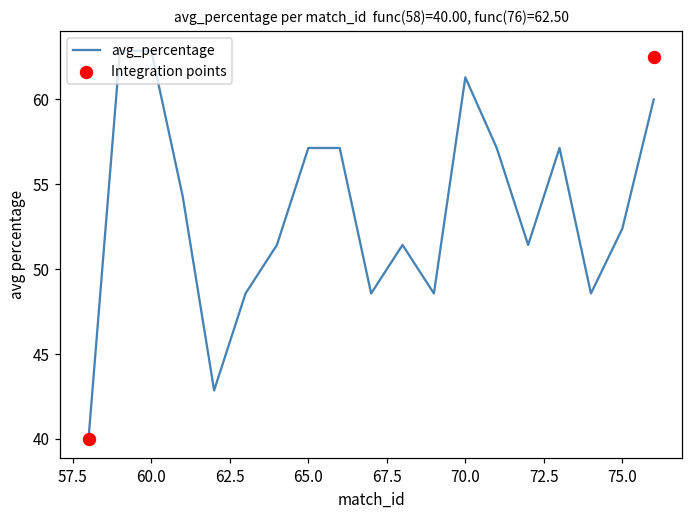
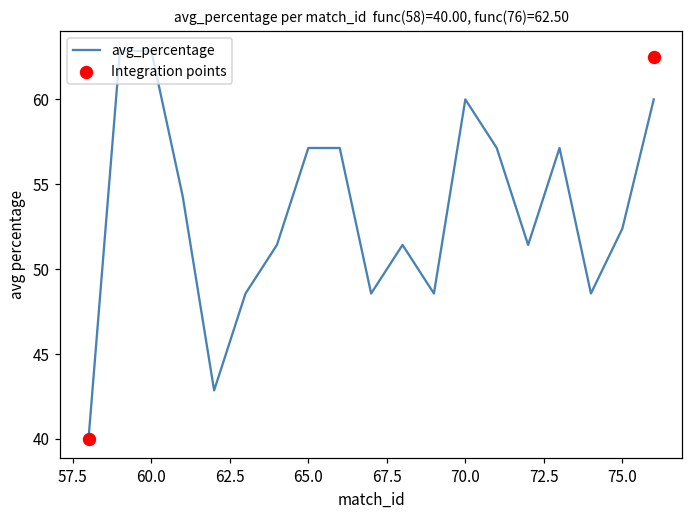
avg_percentage, 70.0: 61.3 -> 60.0
